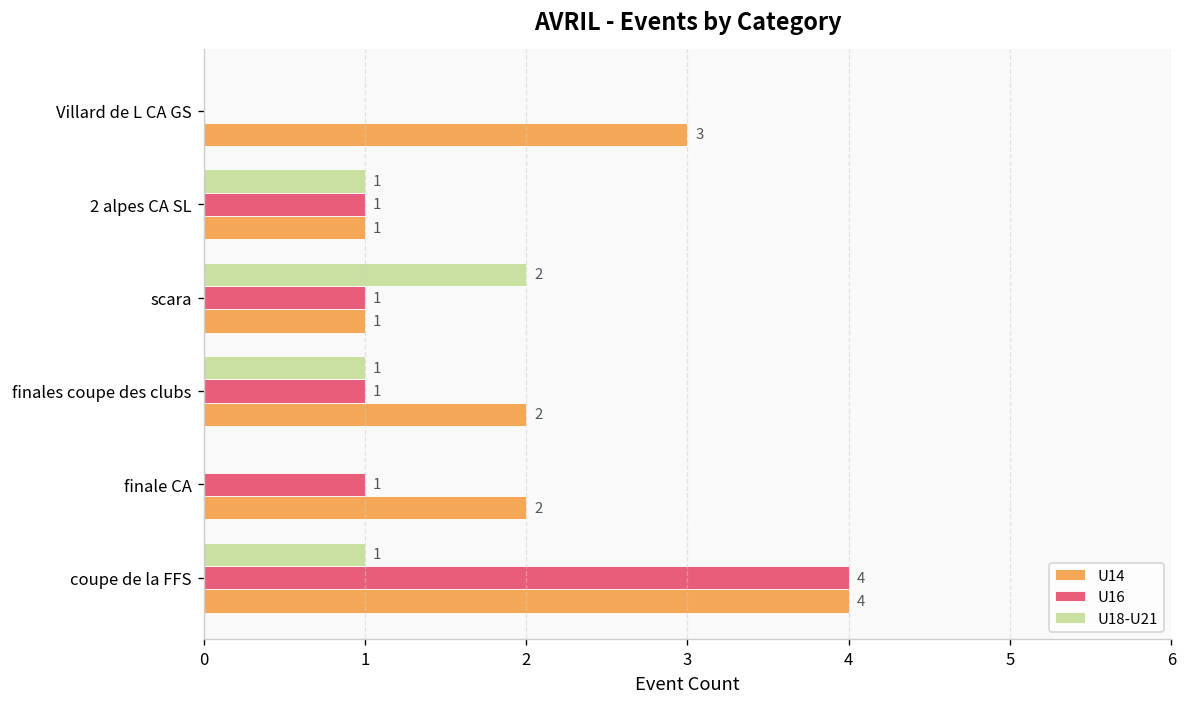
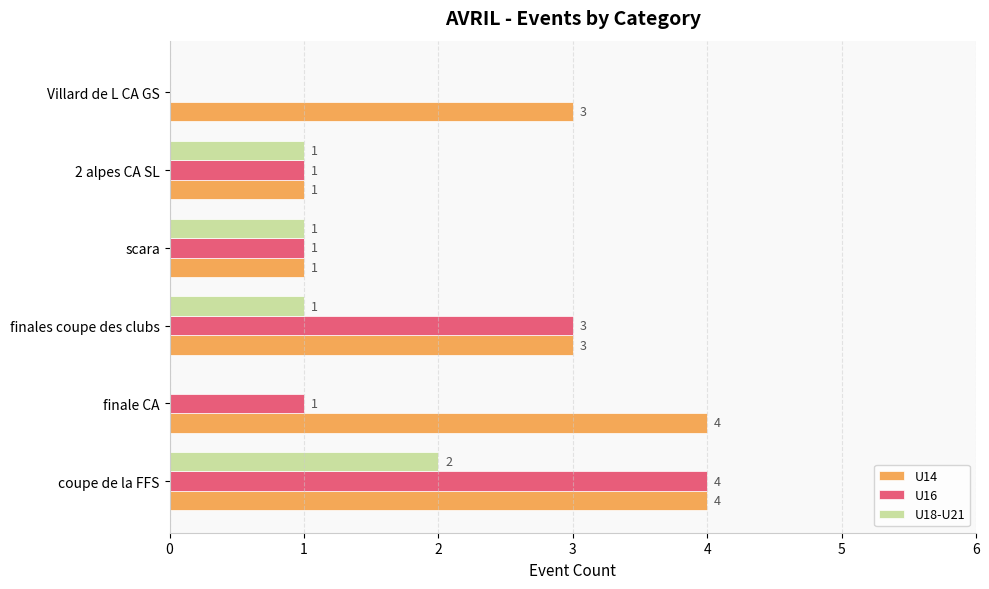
U18-U21, scara: 2 -> 1
U16, finales coupe des clubs: 1 -> 3
U14, finales coupe des clubs: 2 -> 3
U14, finale CA: 2 -> 4
U18-U21, coupe de la FFS: 1 -> 2
